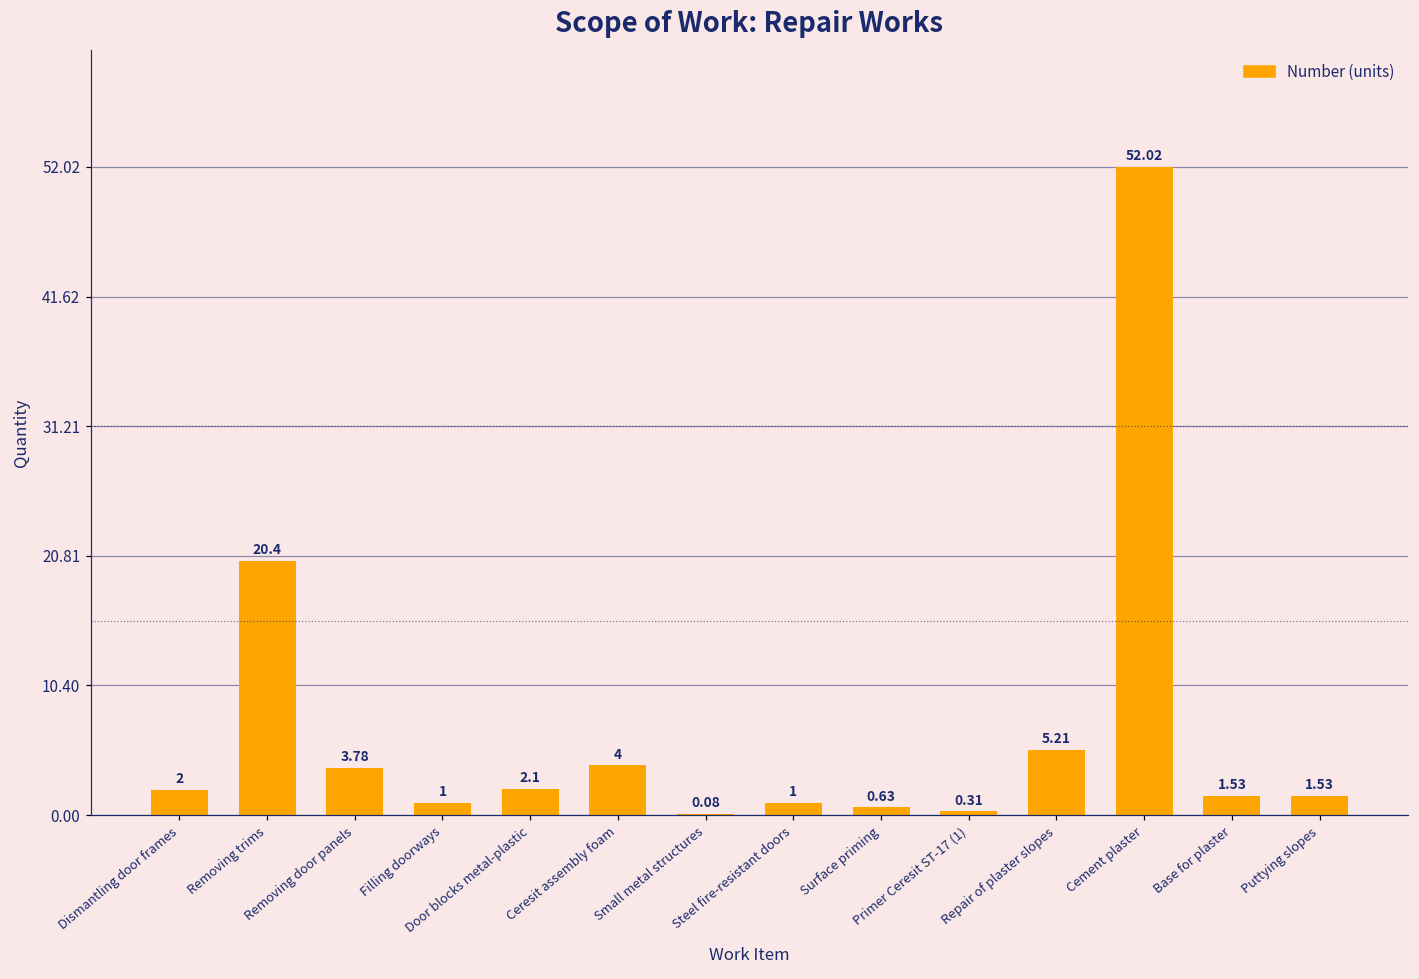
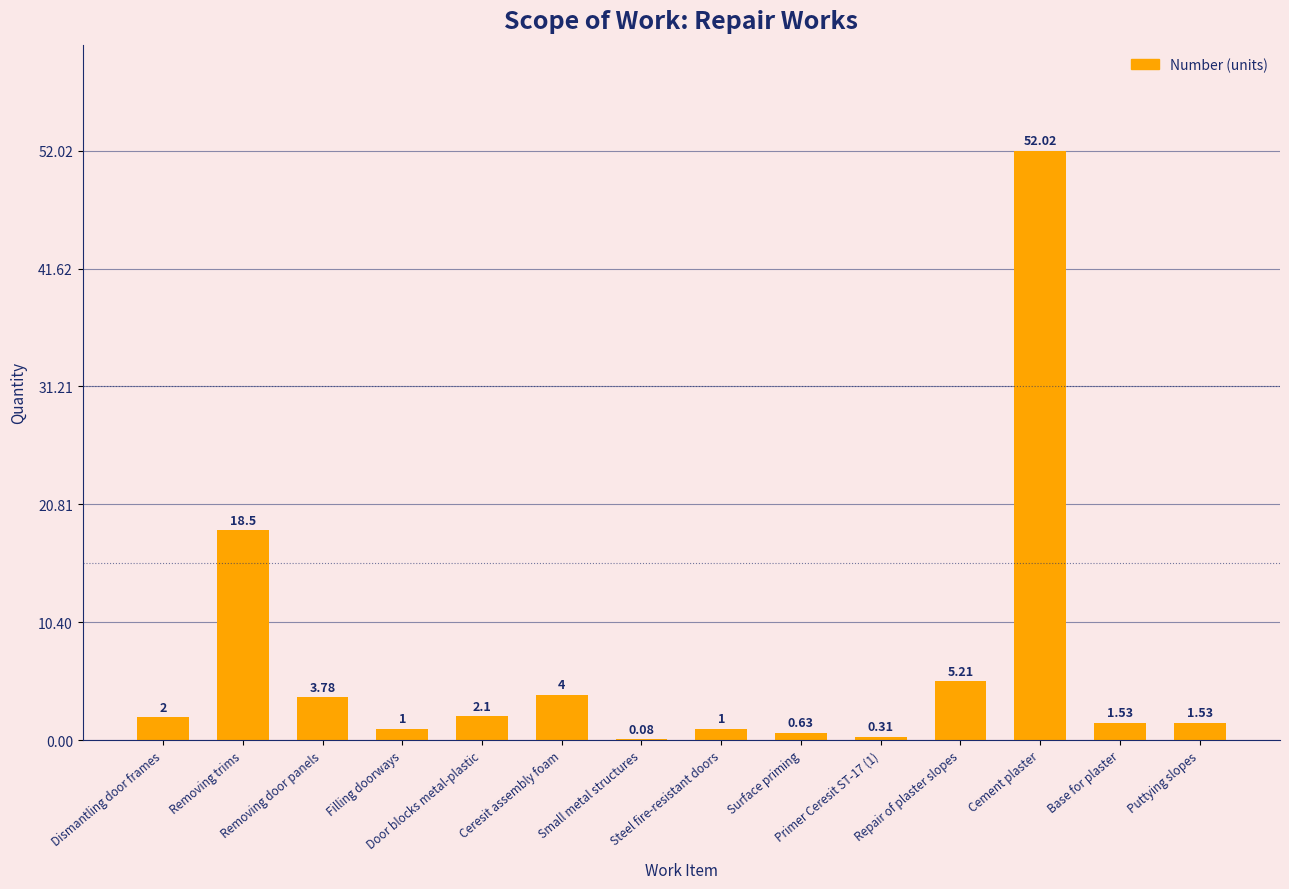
Removing trims: 20.4 -> 18.5
